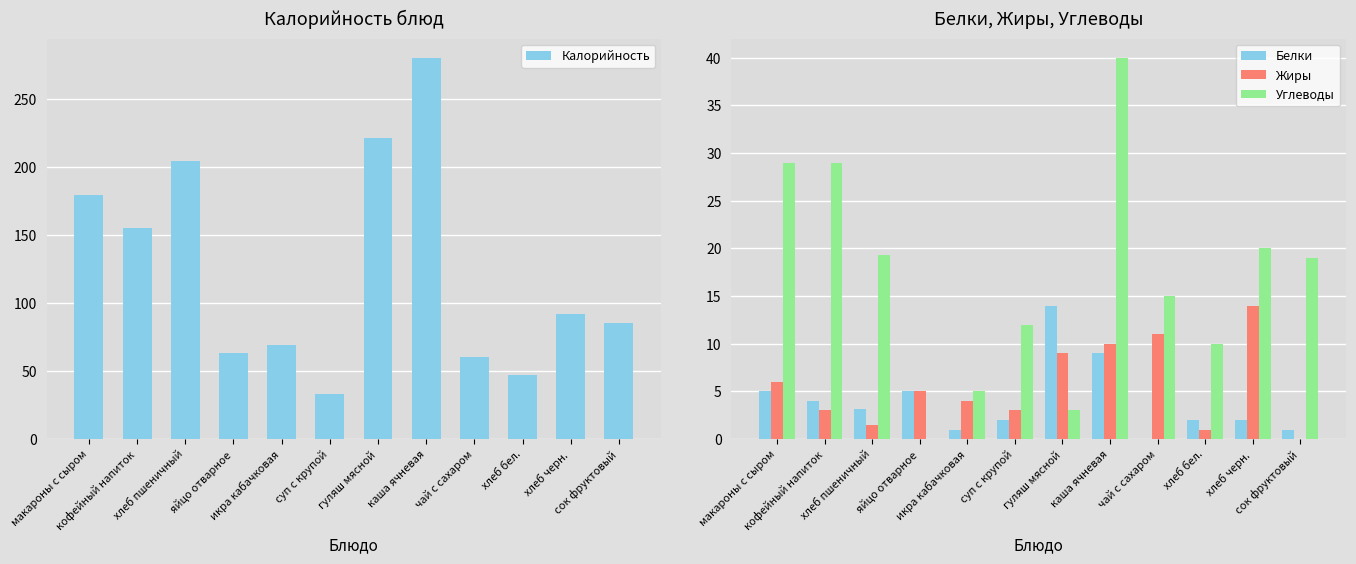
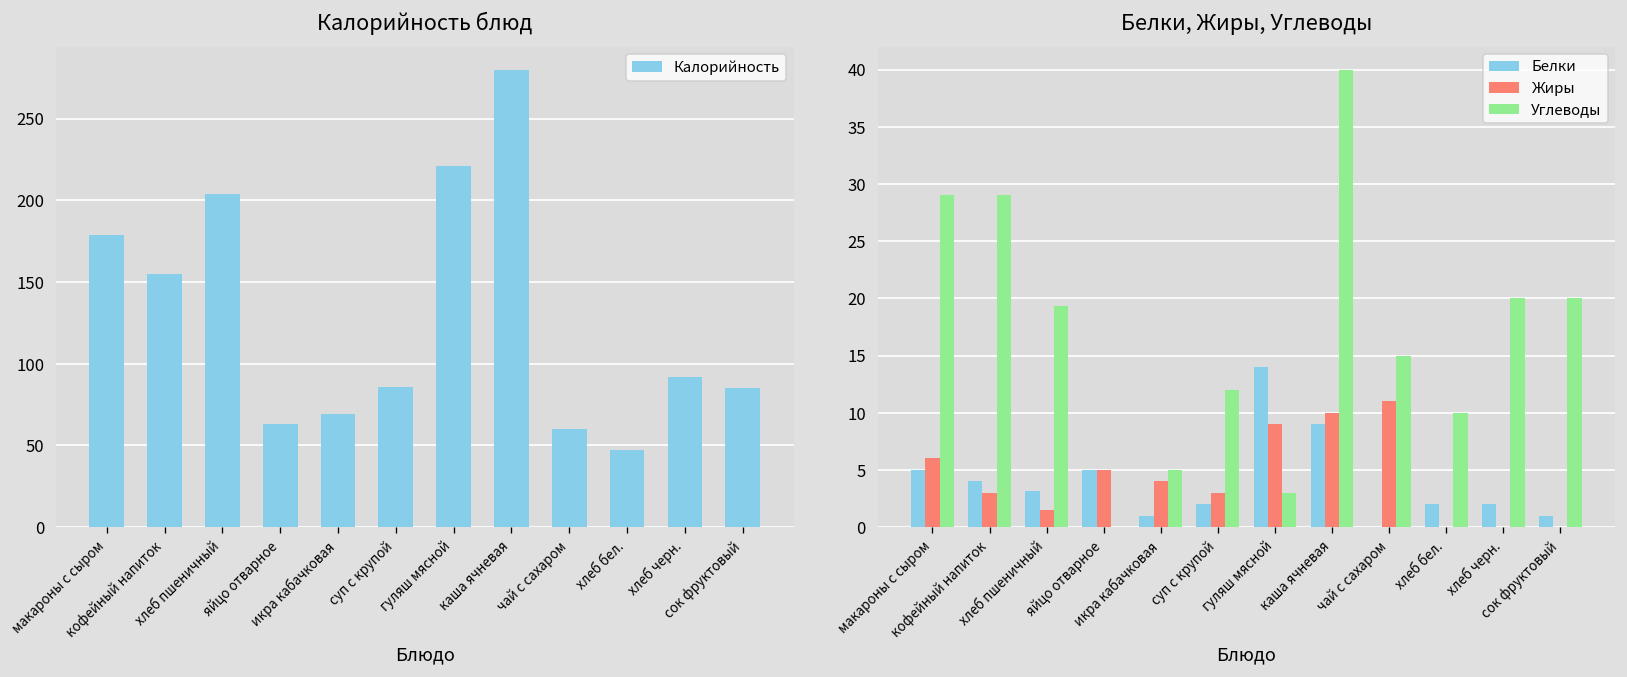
Калорийность блюд, суп с крупой: 33 -> 86
Белки, Жиры, Углеводы, Жиры, хлеб бел.: 1 -> 0
Белки, Жиры, Углеводы, Жиры, хлеб черн.: 14 -> 0
Белки, Жиры, Углеводы, Углеводы, сок фруктовый: 19 -> 20
